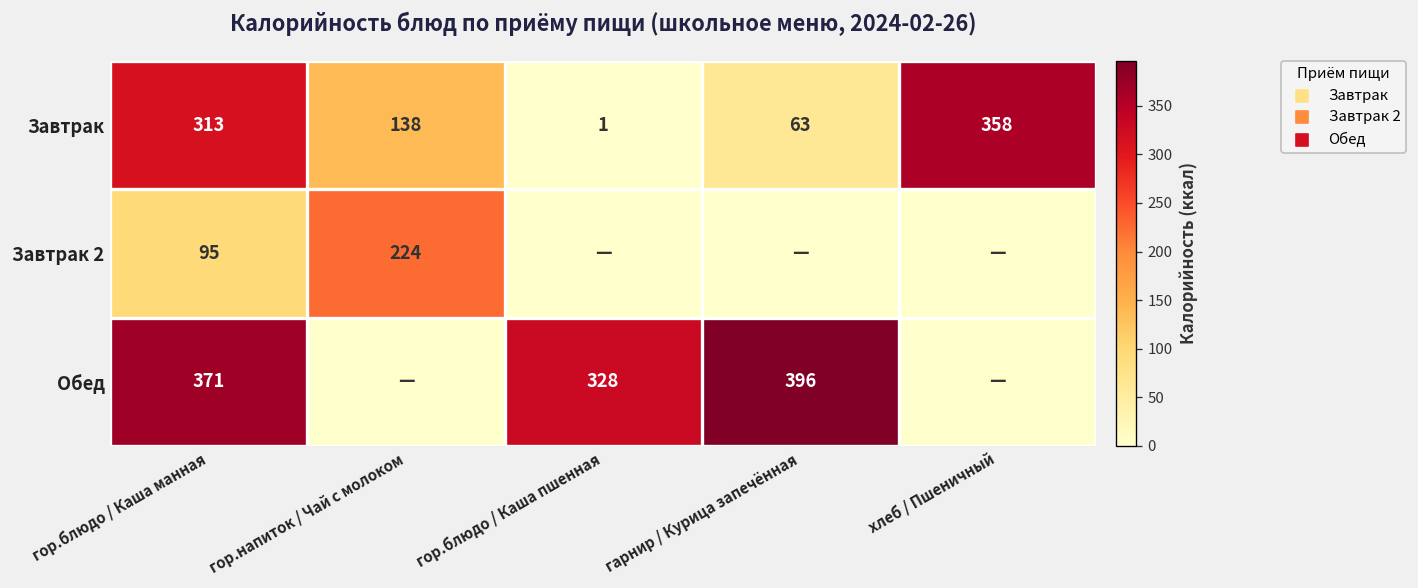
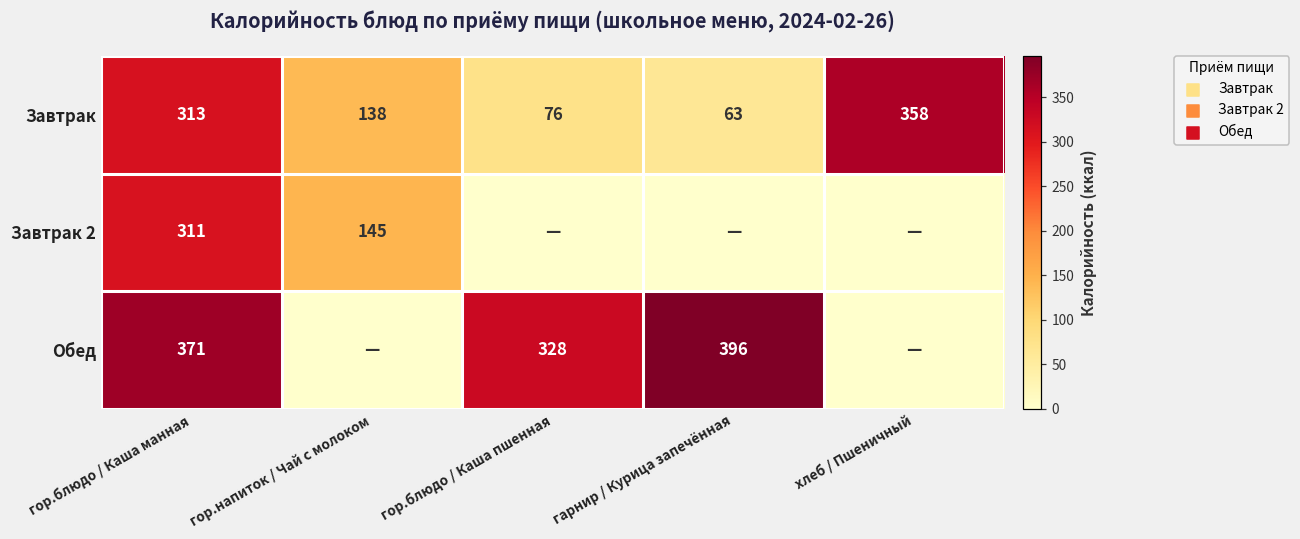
Завтрак, гор.блюдо / Каша пшенная: 1 -> 76
Завтрак 2, гор.блюдо / Каша манная: 95 -> 311
Завтрак 2, гор.напиток / Чай с молоком: 224 -> 145
